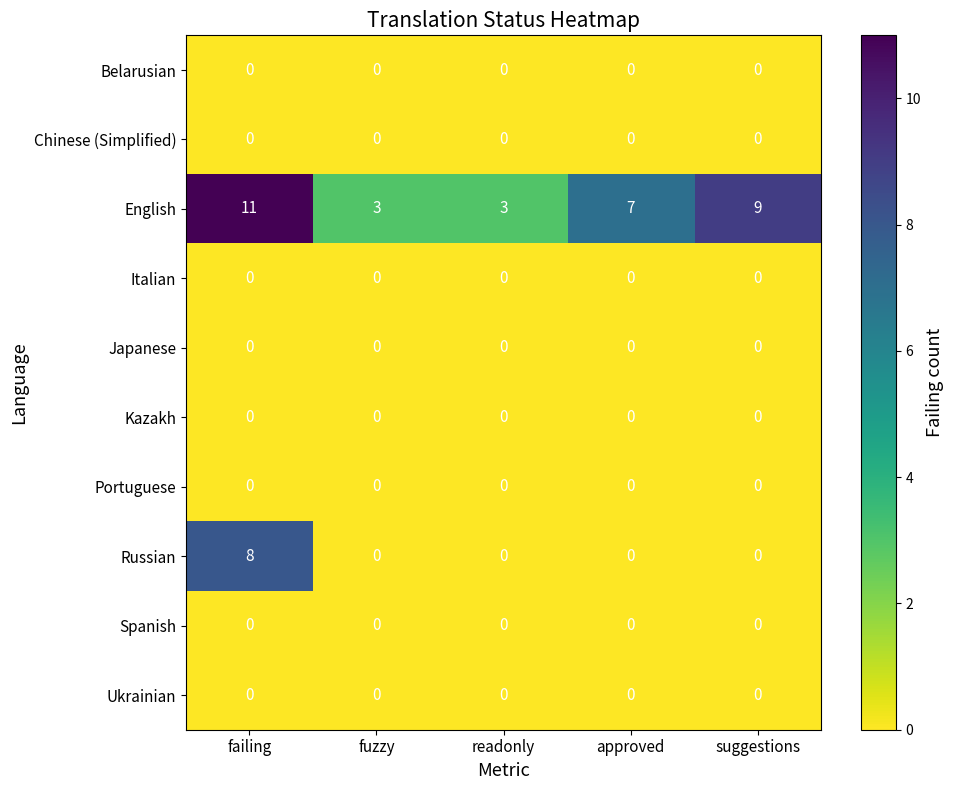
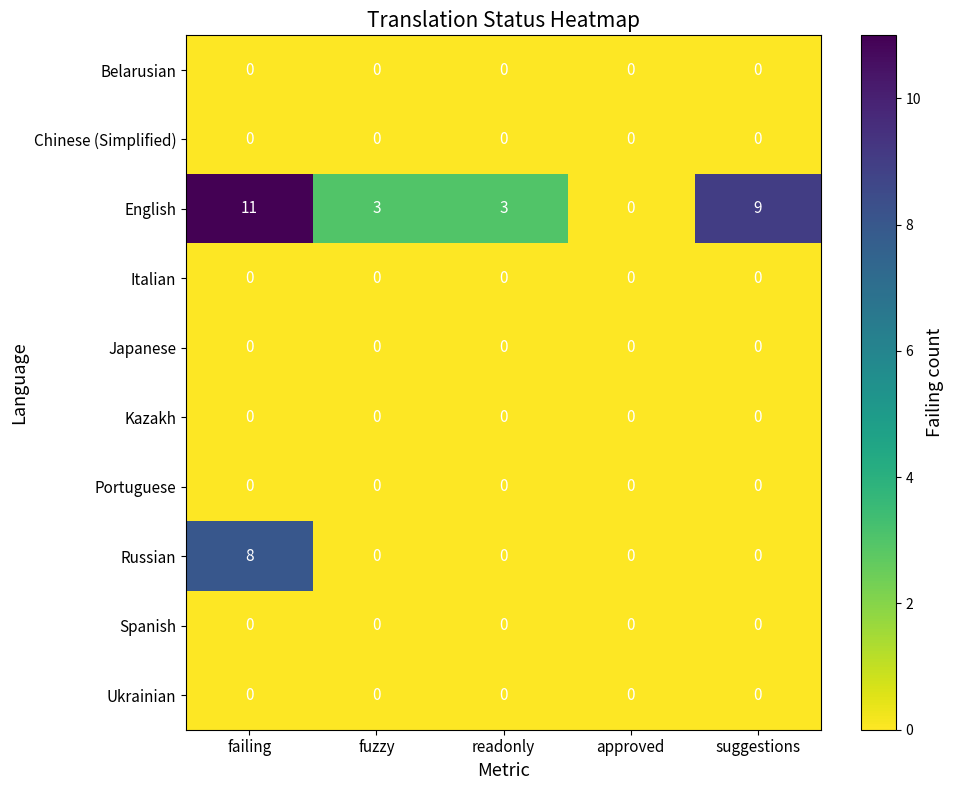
English, approved: 7 -> 0
